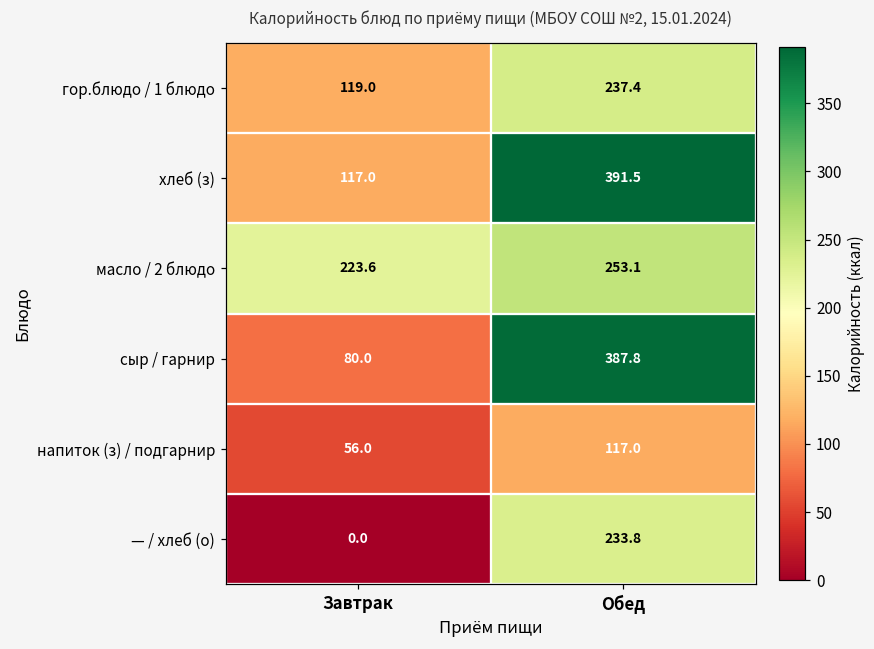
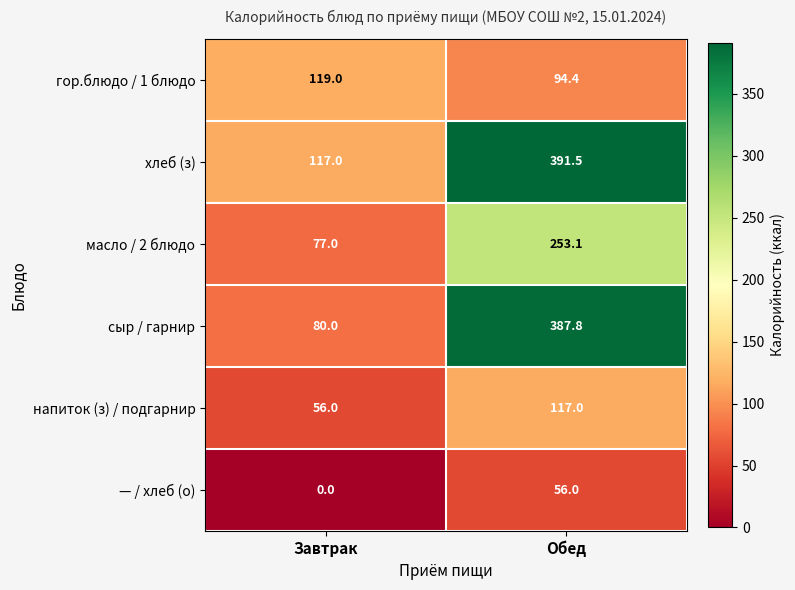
гор.блюдо / 1 блюдо, Обед: 237.4 -> 94.4
масло / 2 блюдо, Завтрак: 223.6 -> 77.0
— / хлеб (о), Обед: 233.8 -> 56.0
